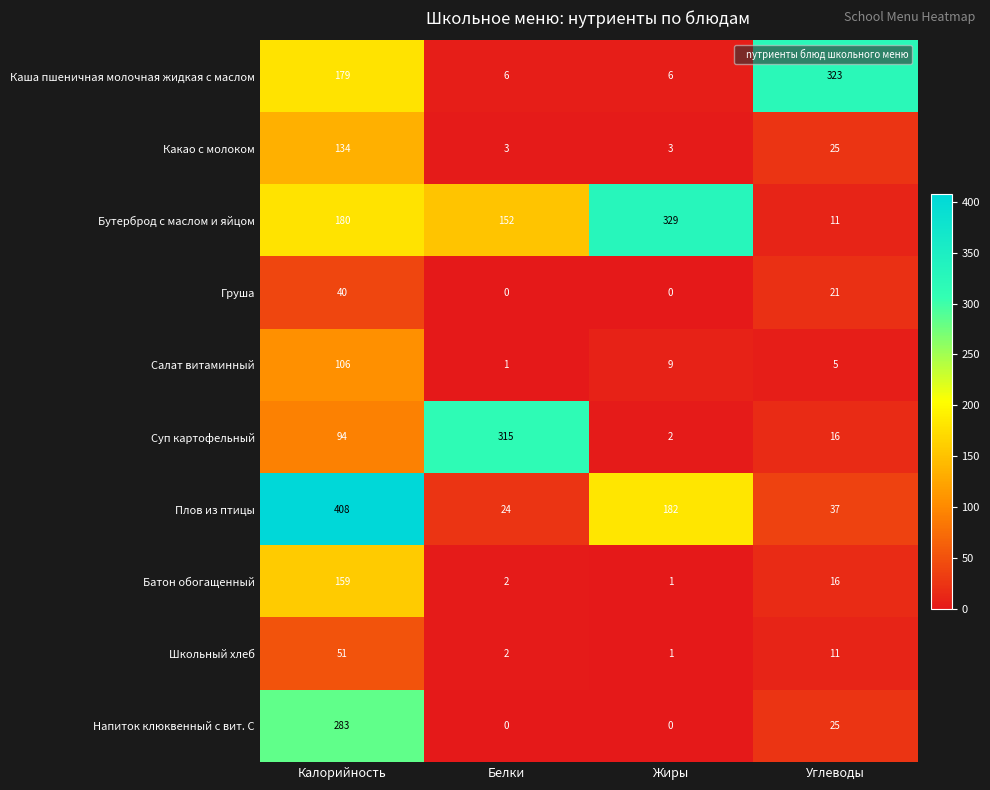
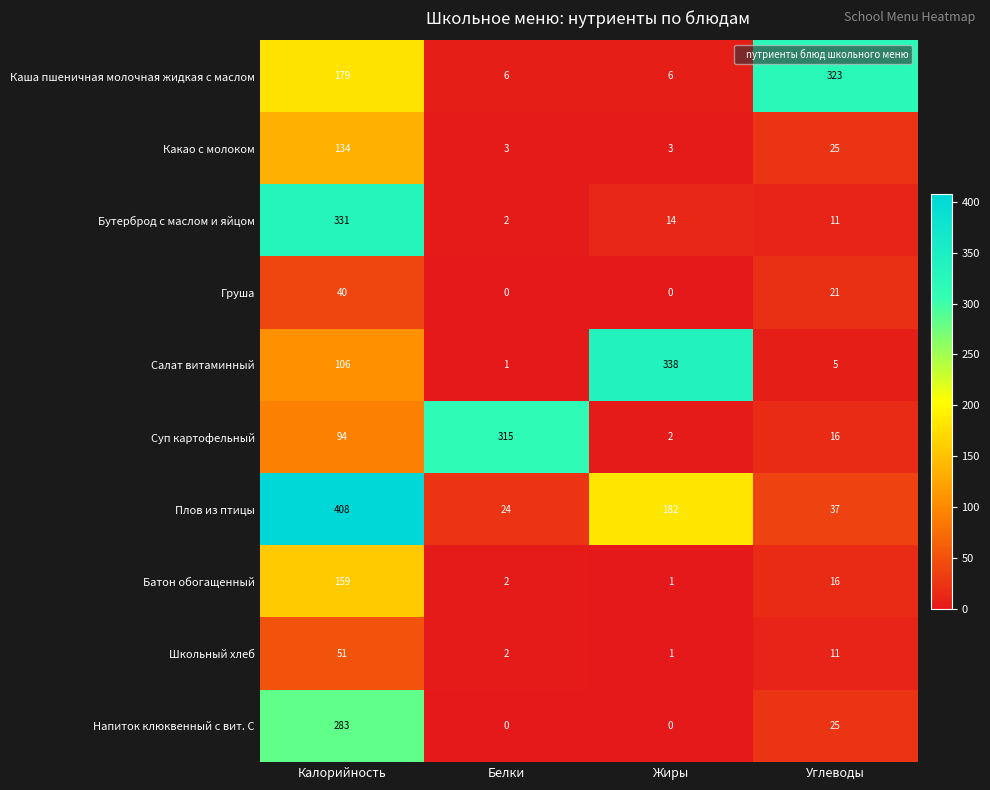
Бутерброд с маслом и яйцом, Калорийность: 180 -> 331
Бутерброд с маслом и яйцом, Белки: 152 -> 2
Бутерброд с маслом и яйцом, Жиры: 329 -> 14
Салат витаминный, Жиры: 9 -> 338
